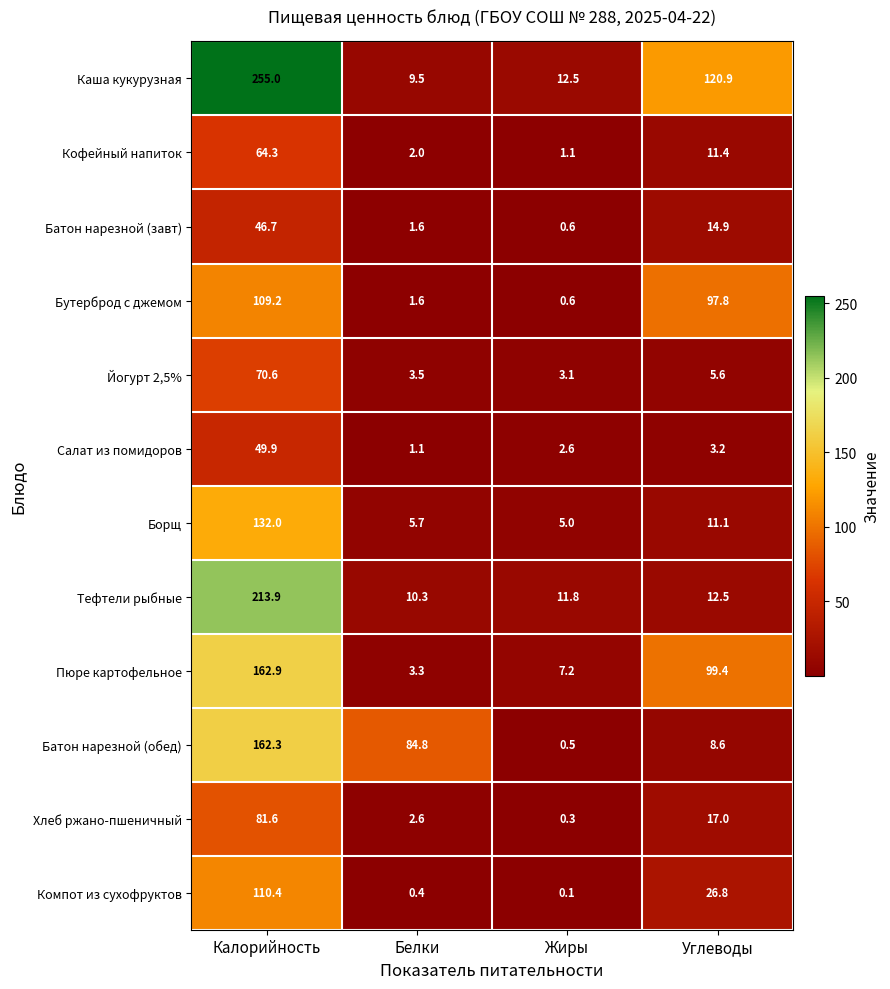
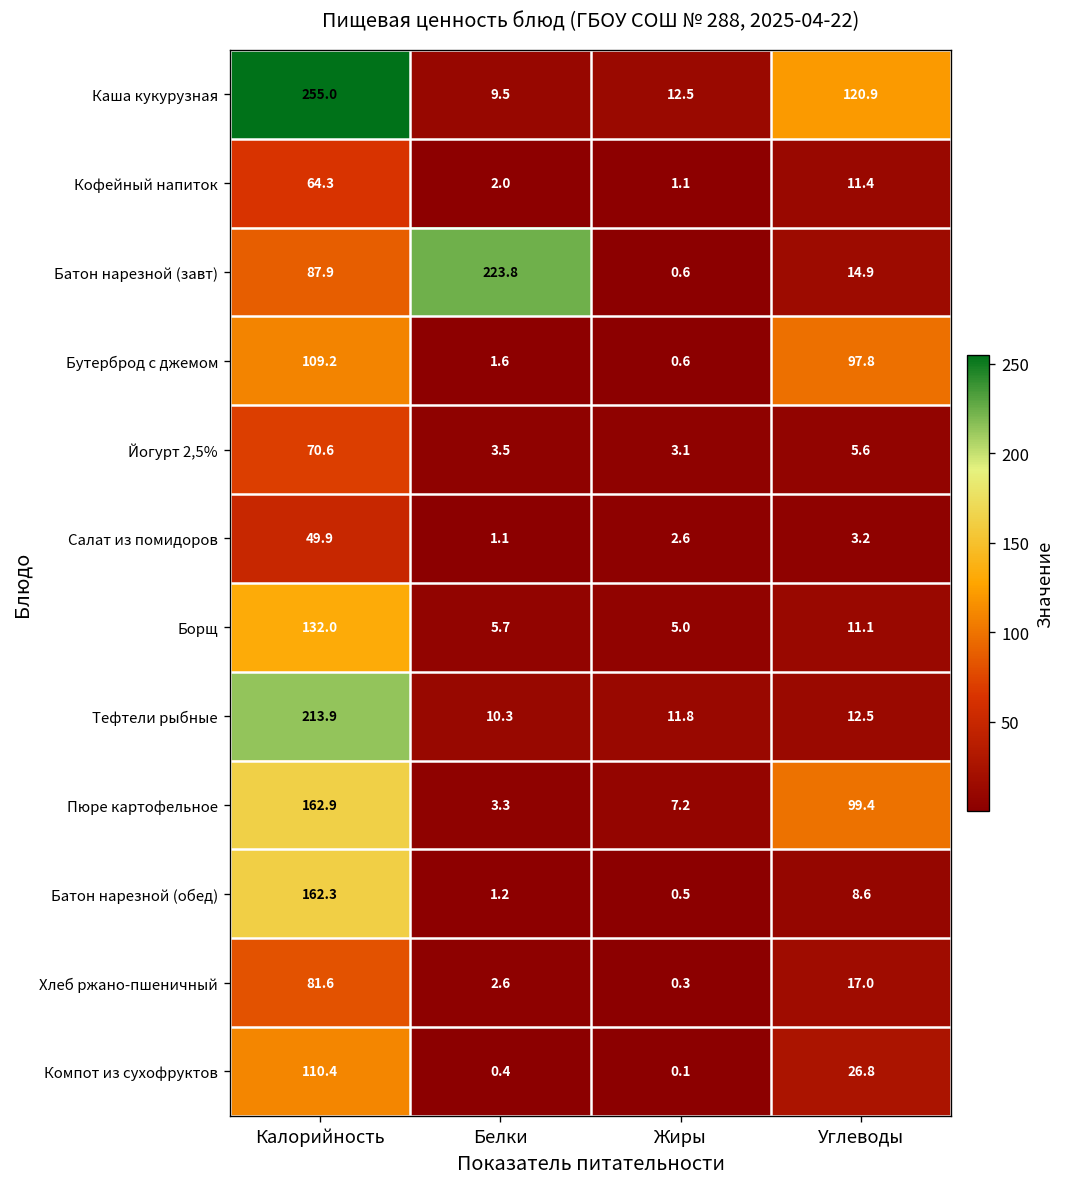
Батон нарезной (завт), Калорийность: 46.7 -> 87.9
Батон нарезной (завт), Белки: 1.6 -> 223.8
Батон нарезной (обед), Белки: 84.8 -> 1.2
